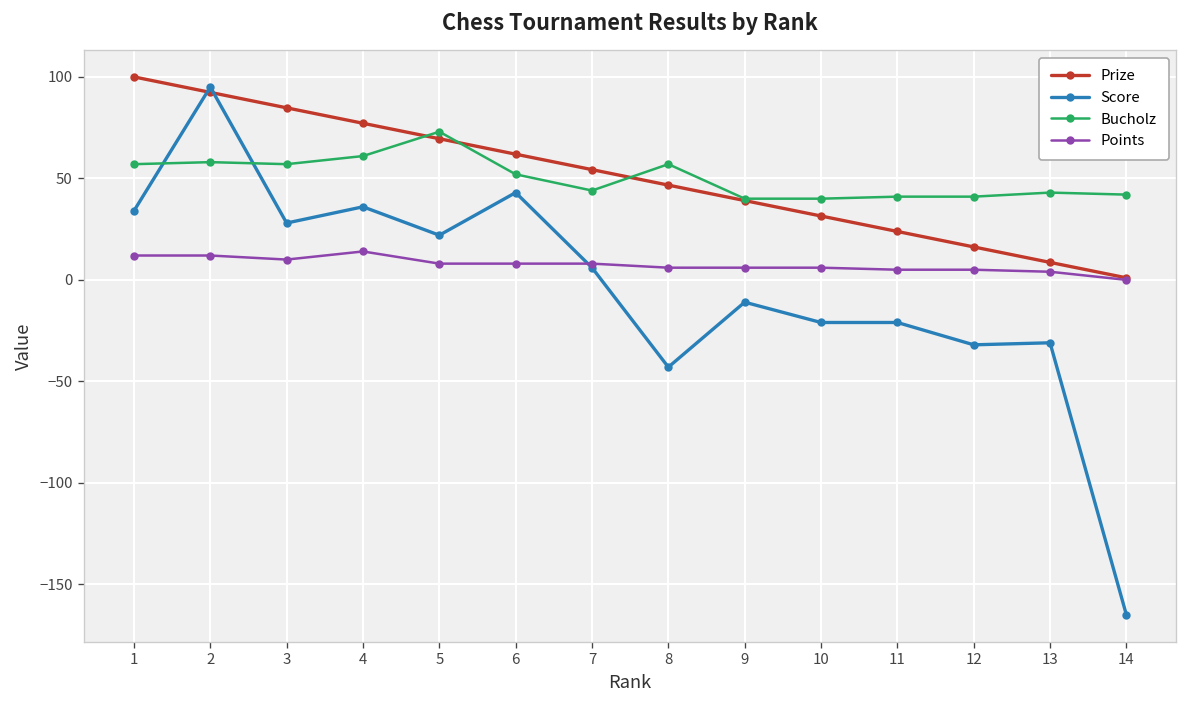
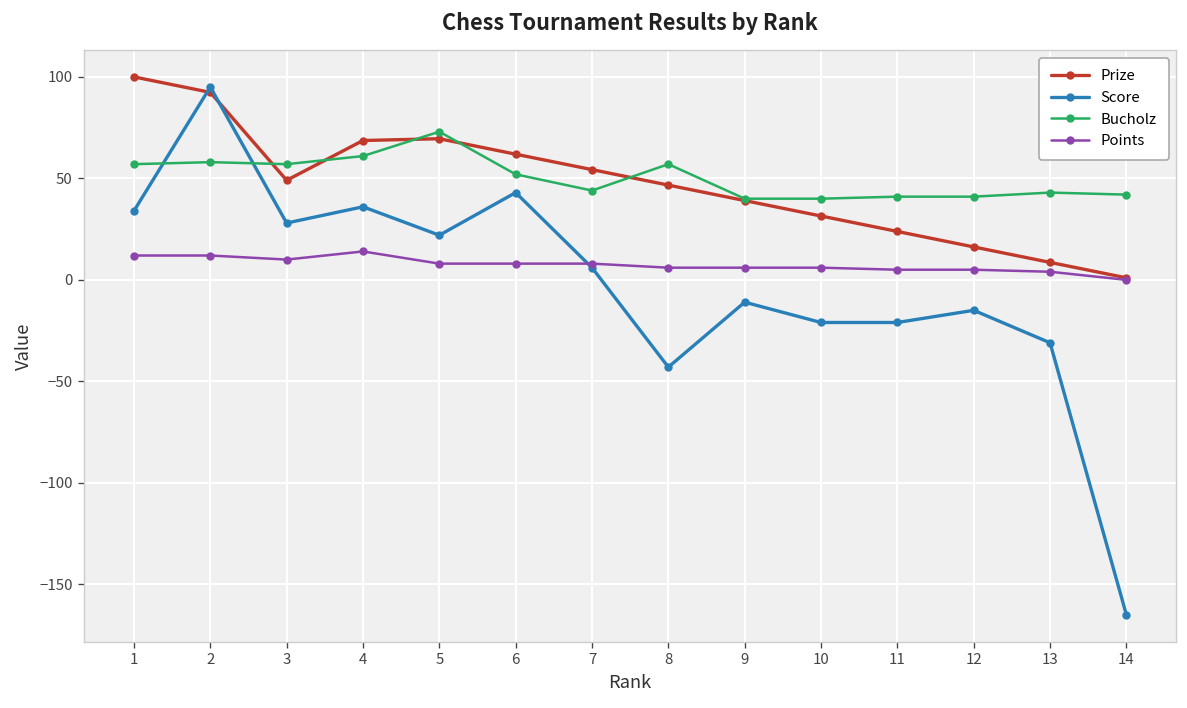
Prize, 3: 85 -> 49
Prize, 4: 77 -> 69
Score, 12: -32 -> -15
